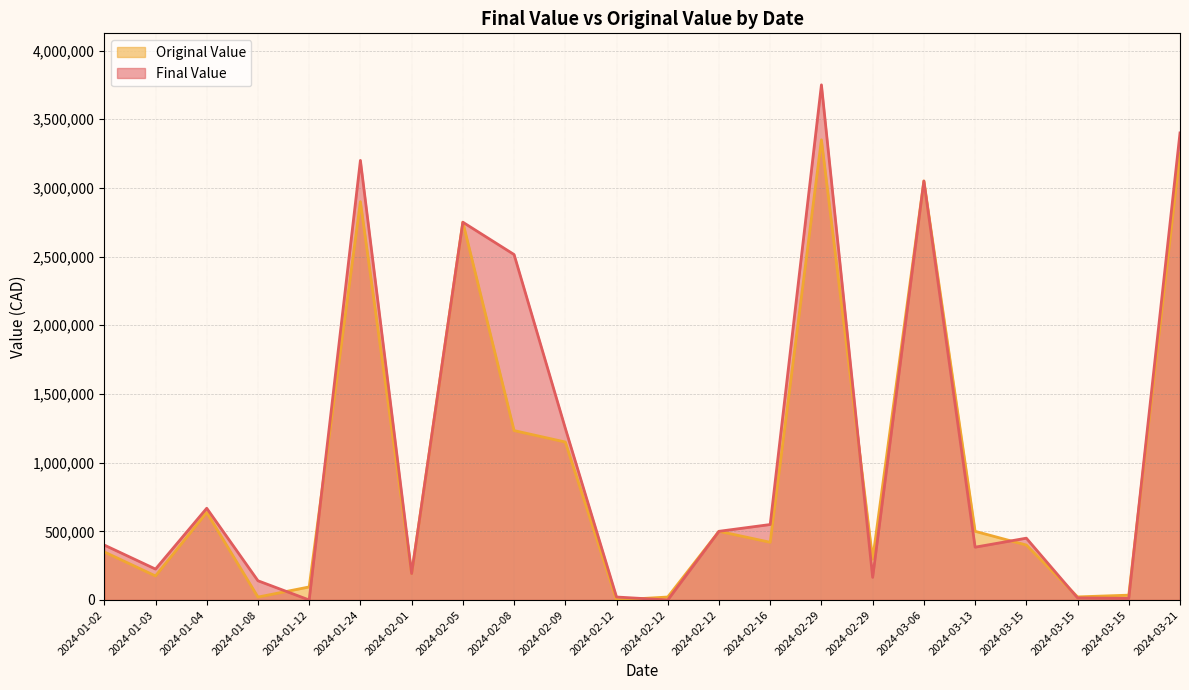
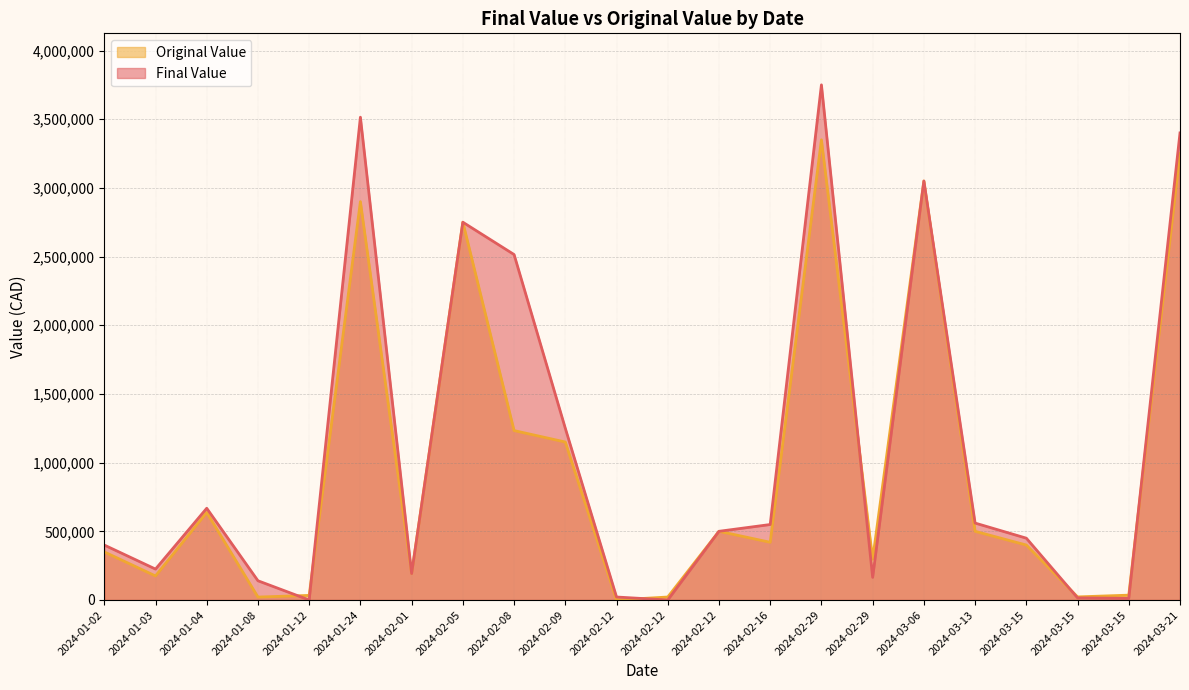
Original Value, 2024-01-12: 100,000 -> 30,000
Final Value, 2024-01-24: 3,200,000 -> 3,510,000
Final Value, 2024-03-13: 380,000 -> 560,000
